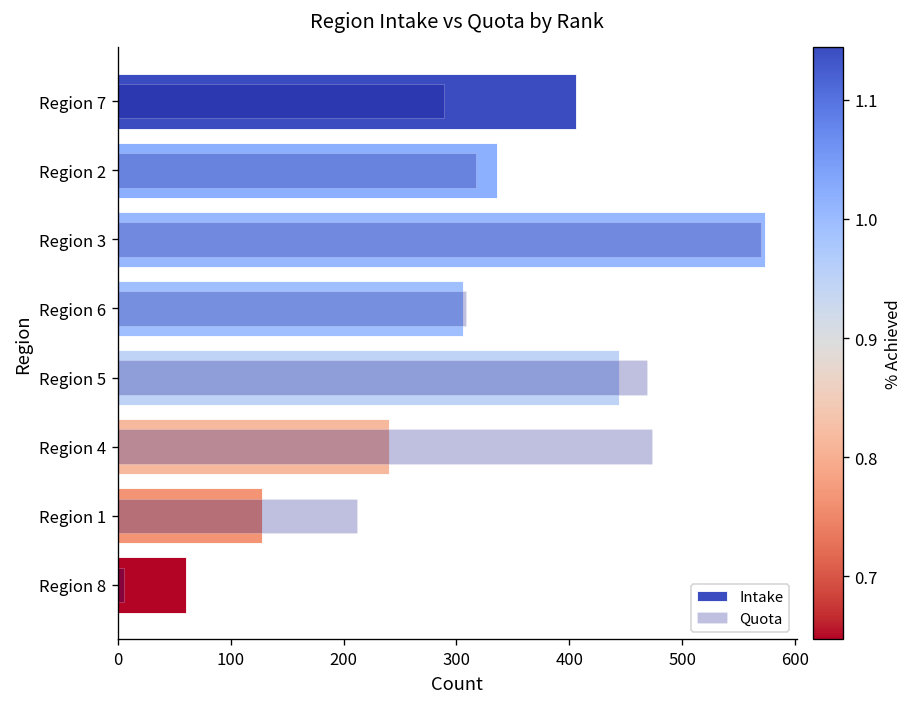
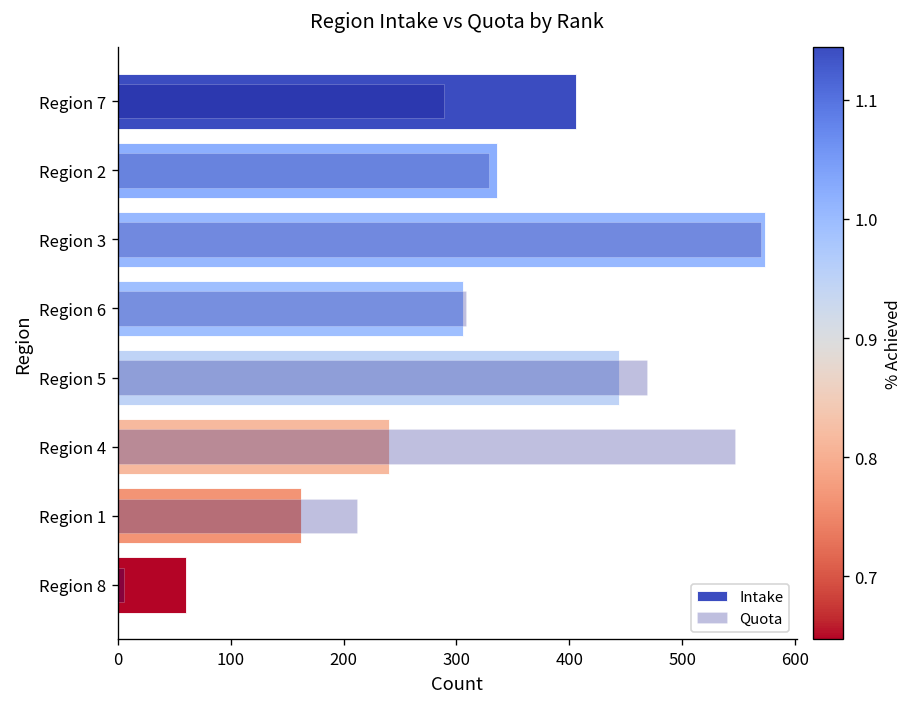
Quota, Region 2: 320 -> 330
Quota, Region 4: 470 -> 550
Intake, Region 1: 130 -> 160
